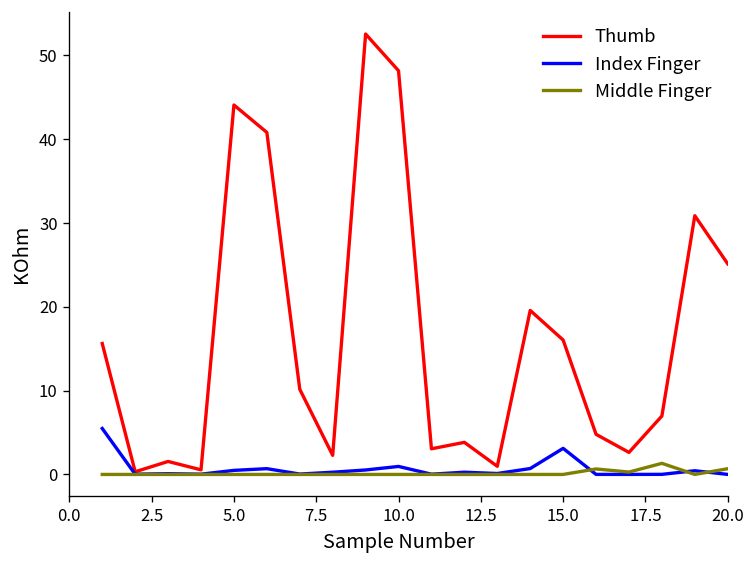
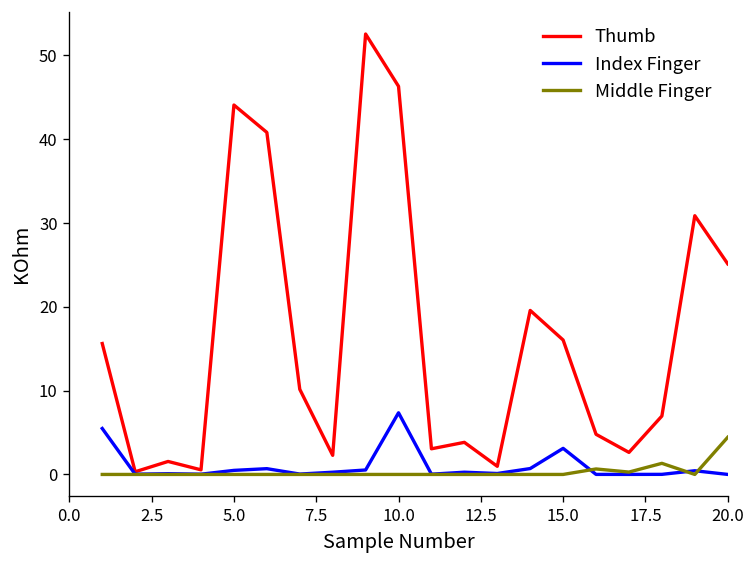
Thumb, 10.0: 48 -> 46
Index Finger, 10.0: 1 -> 7
Middle Finger, 20.0: 1 -> 4
